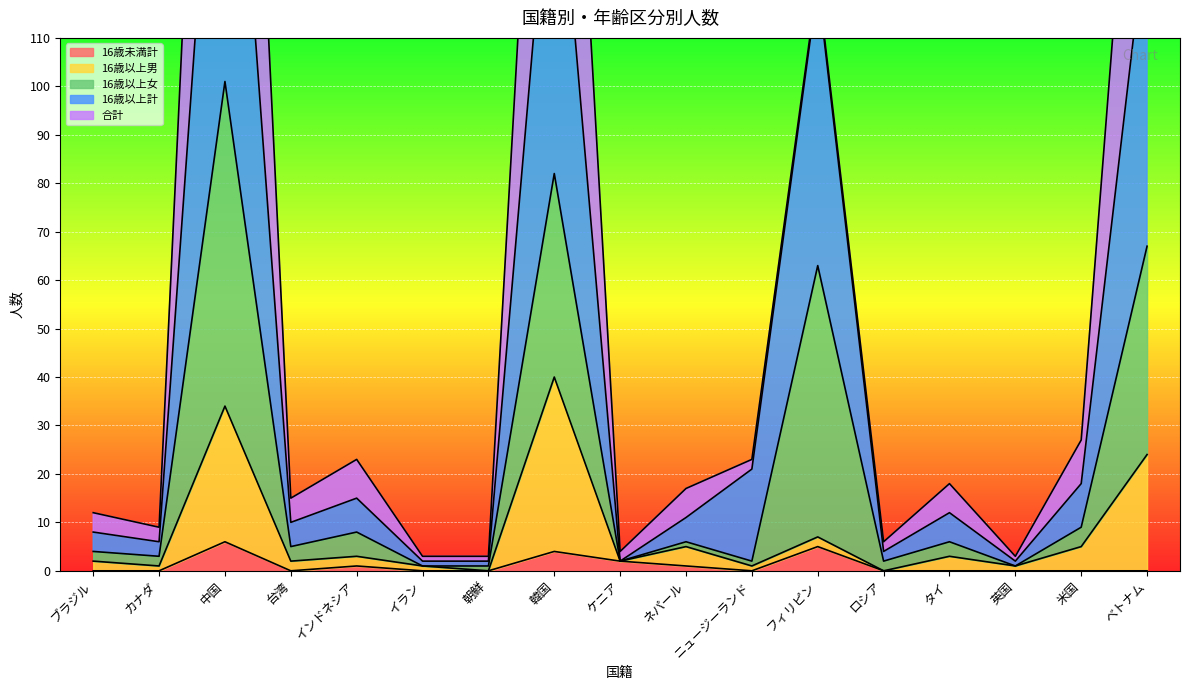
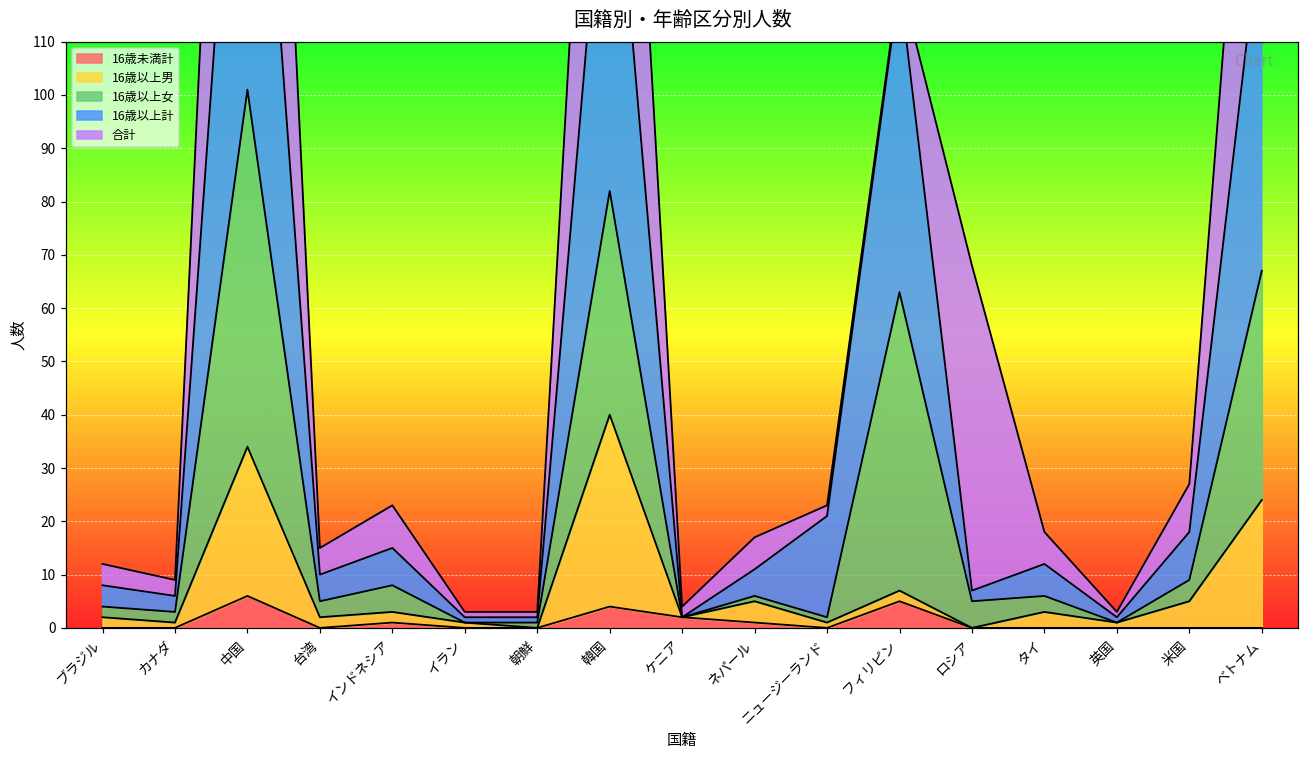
16歳以上女, ロシア: 2 -> 5
合計, ロシア: 2 -> 61
